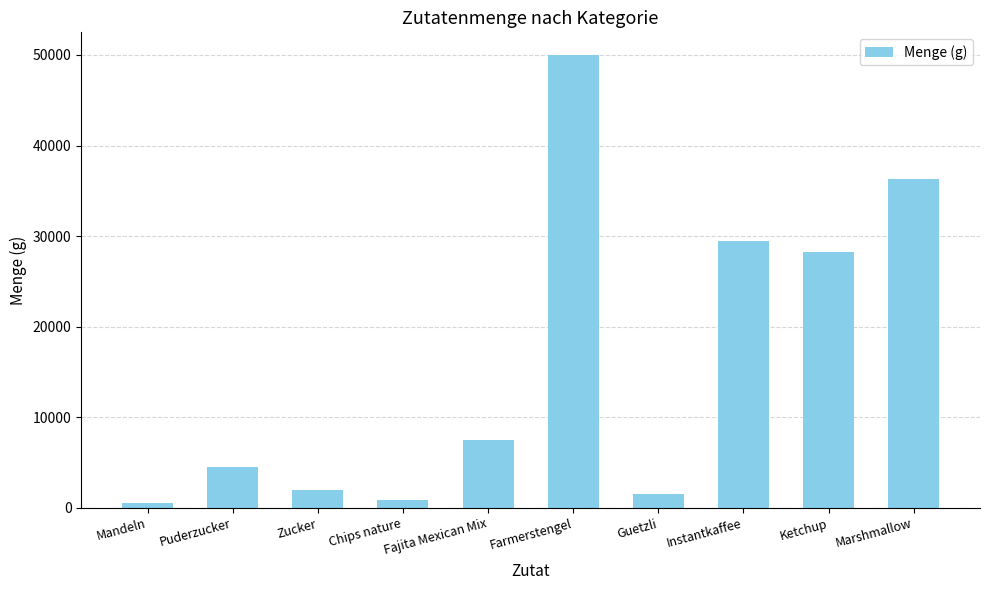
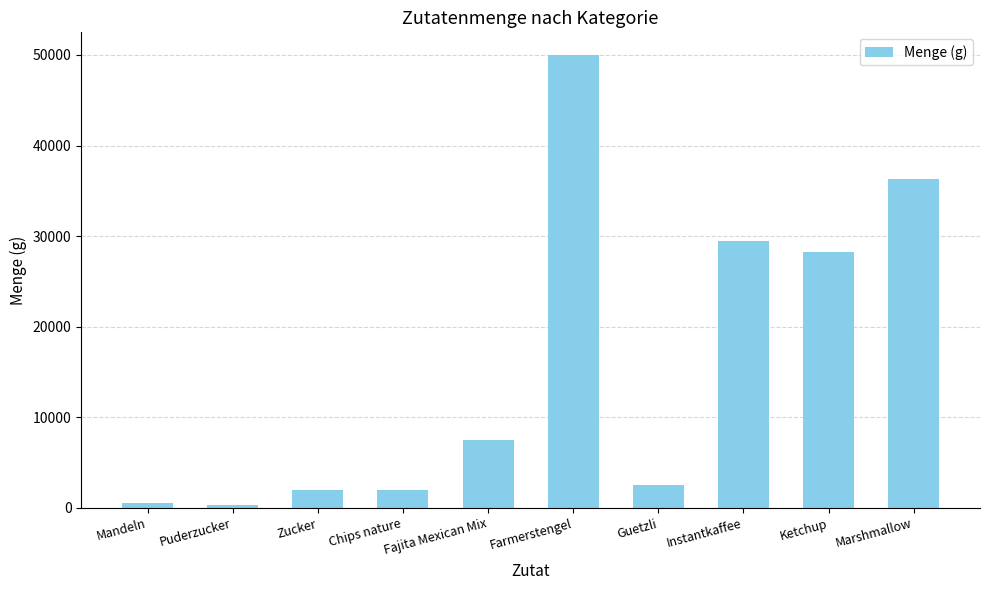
Puderzucker: 4000 -> 0
Chips nature: 1000 -> 2000
Guetzli: 2000 -> 3000
